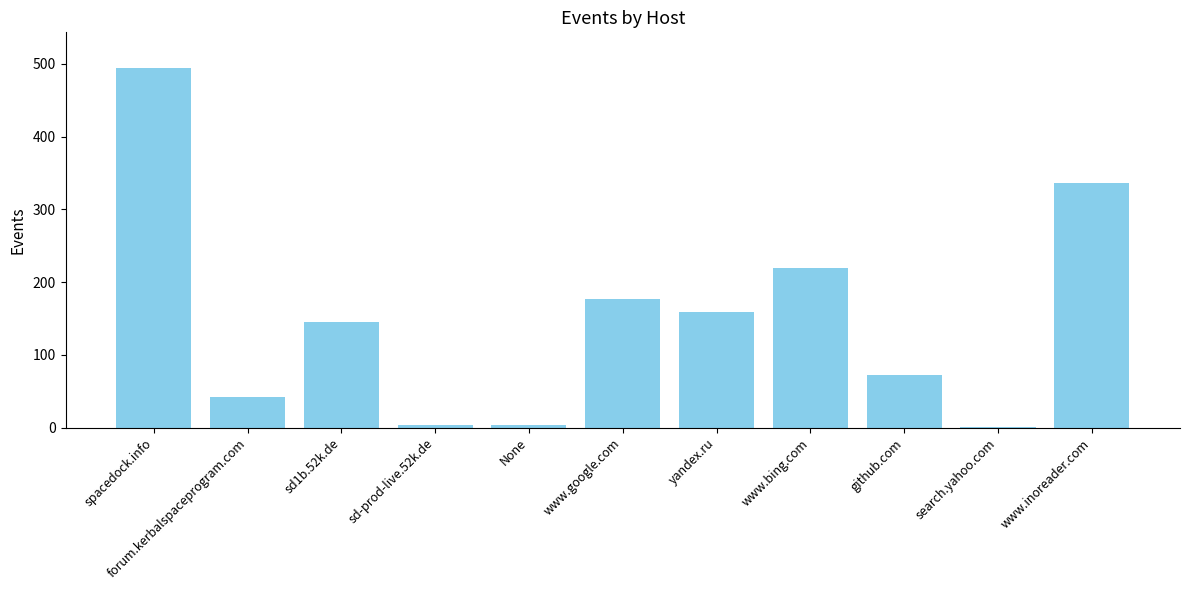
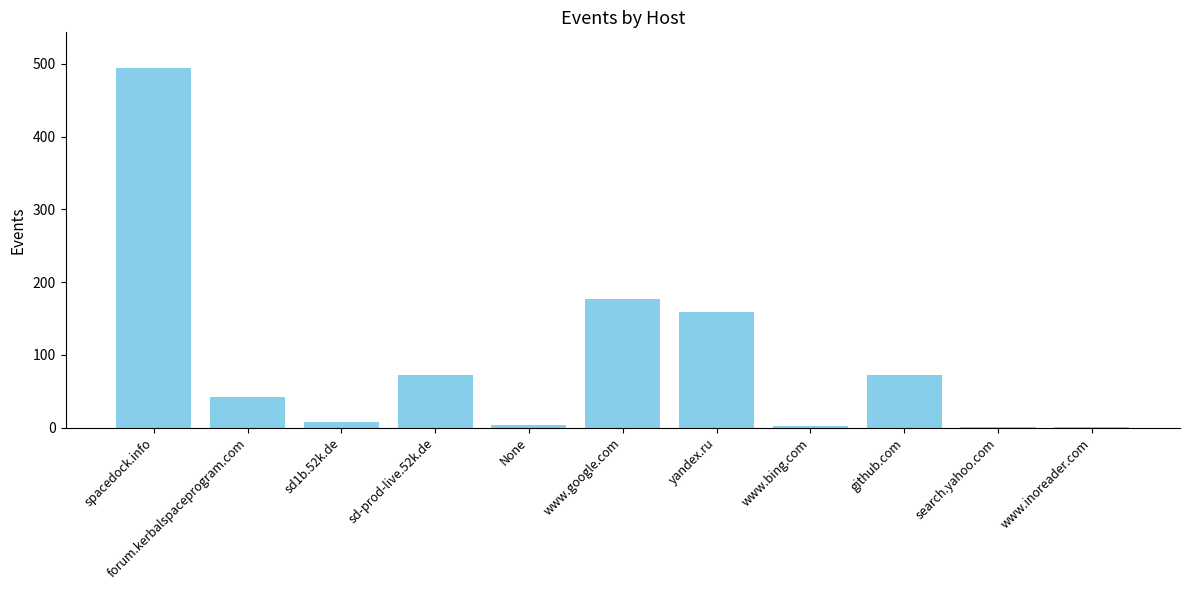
sd1b.52k.de: 150 -> 10
sd-prod-live.52k.de: 0 -> 70
www.bing.com: 220 -> 0
www.inoreader.com: 340 -> 0
